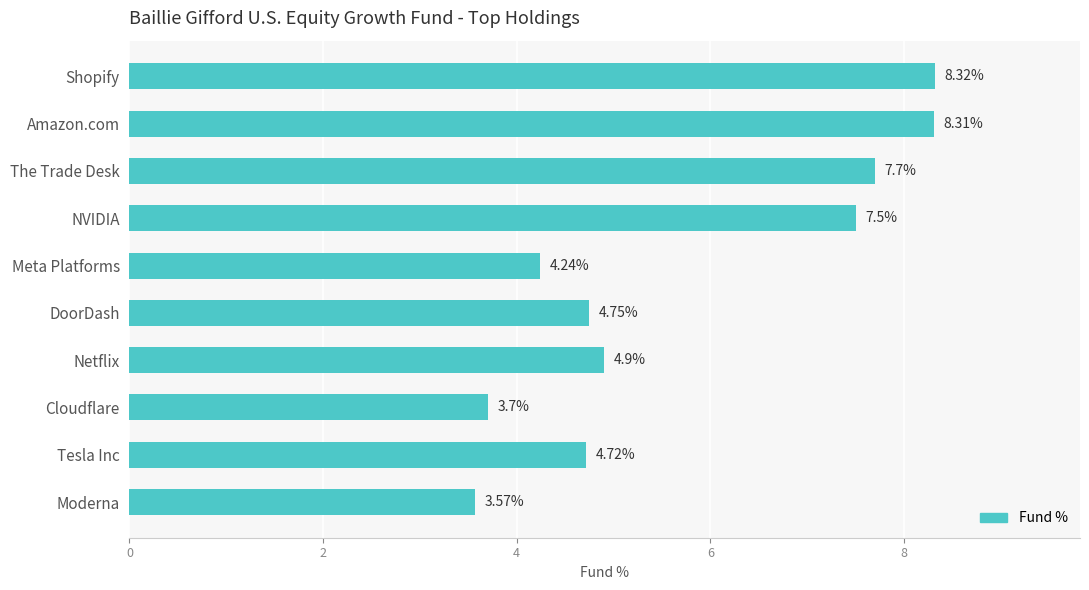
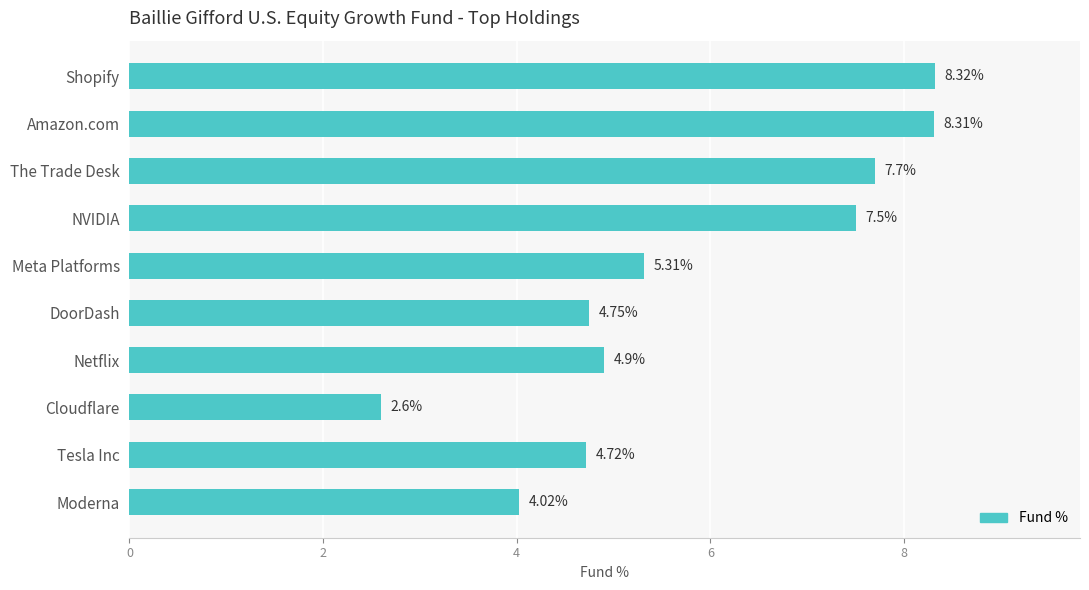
Meta Platforms: 4.24% -> 5.31%
Cloudflare: 3.7% -> 2.6%
Moderna: 3.57% -> 4.02%
